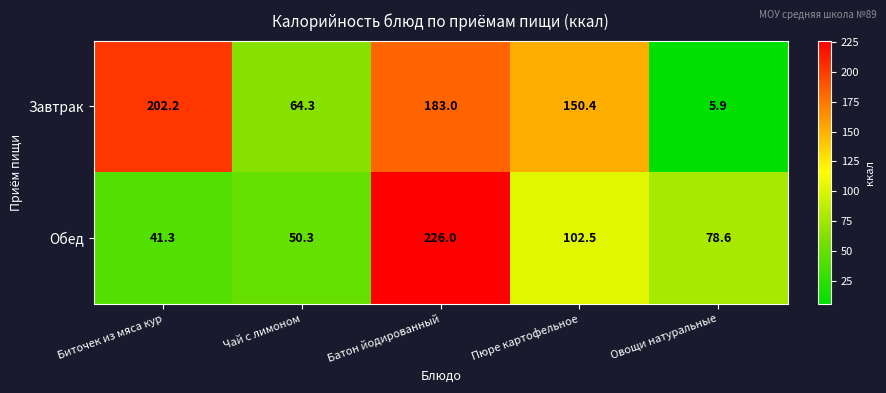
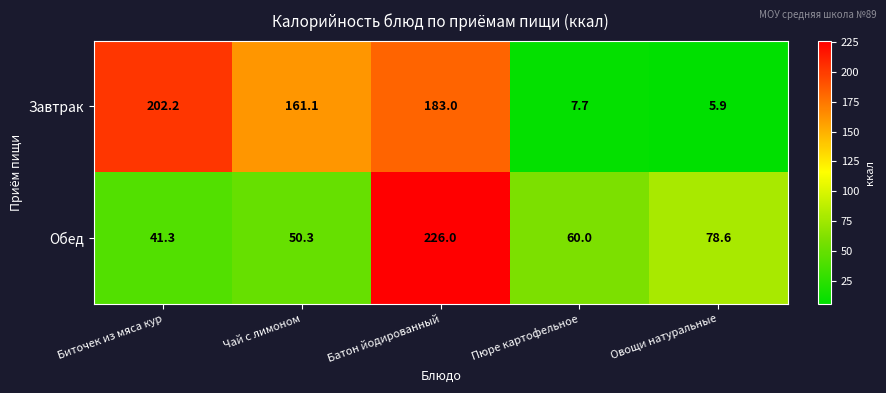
Завтрак, Чай с лимоном: 64.3 -> 161.1
Завтрак, Пюре картофельное: 150.4 -> 7.7
Обед, Пюре картофельное: 102.5 -> 60.0
